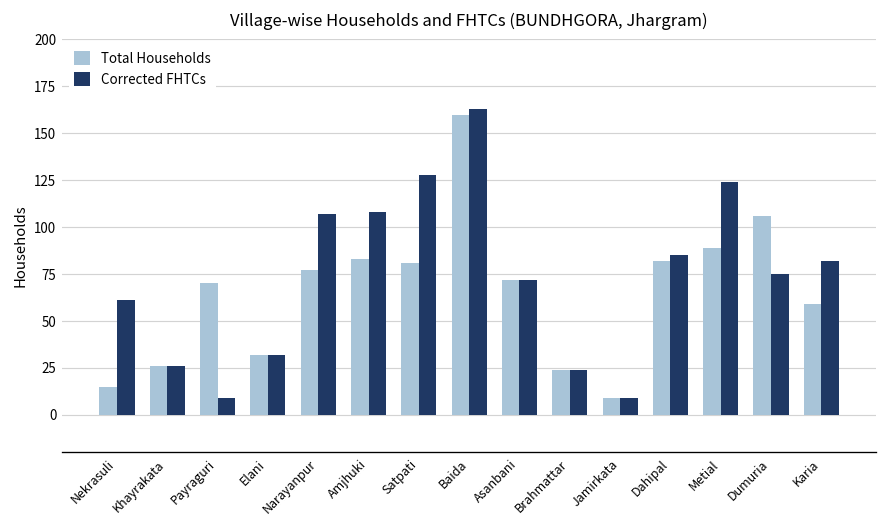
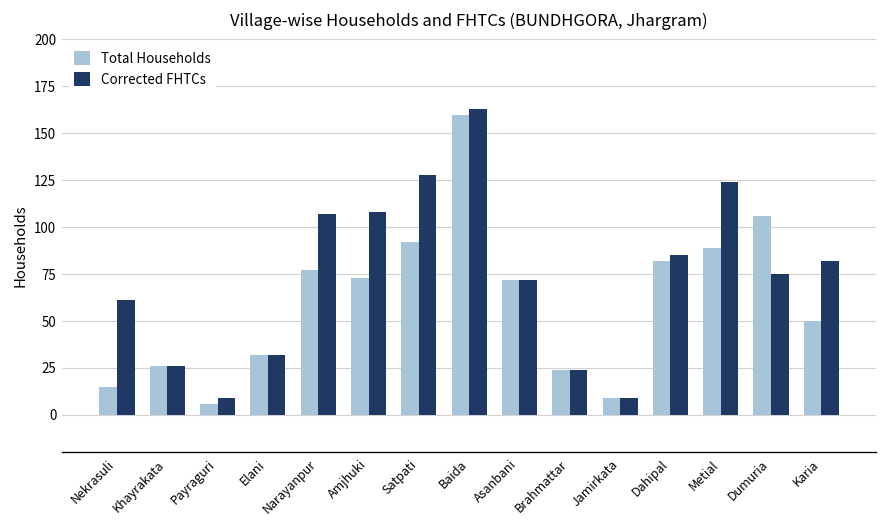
Total Households, Payraguri: 70 -> 6
Total Households, Amjhuki: 83 -> 73
Total Households, Satpati: 81 -> 92
Total Households, Karia: 59 -> 50
